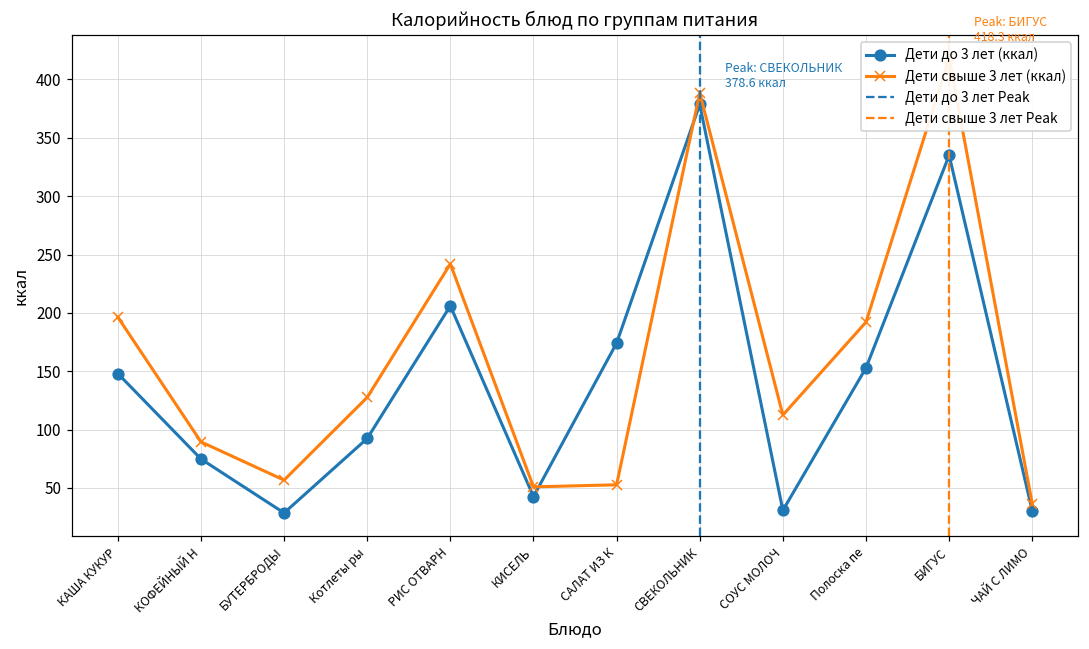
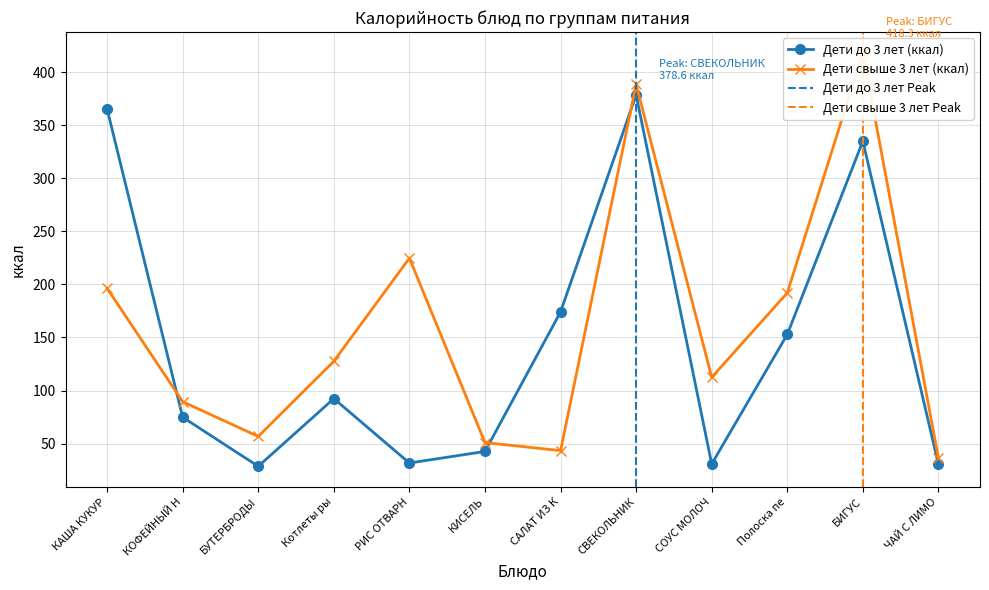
Дети до 3 лет (ккал), КАША КУКУР: 148 -> 365
Дети до 3 лет (ккал), РИС ОТВАРН: 206 -> 32
Дети свыше 3 лет (ккал), РИС ОТВАРН: 242 -> 225
Дети свыше 3 лет (ккал), САЛАТ ИЗ К: 53 -> 43
